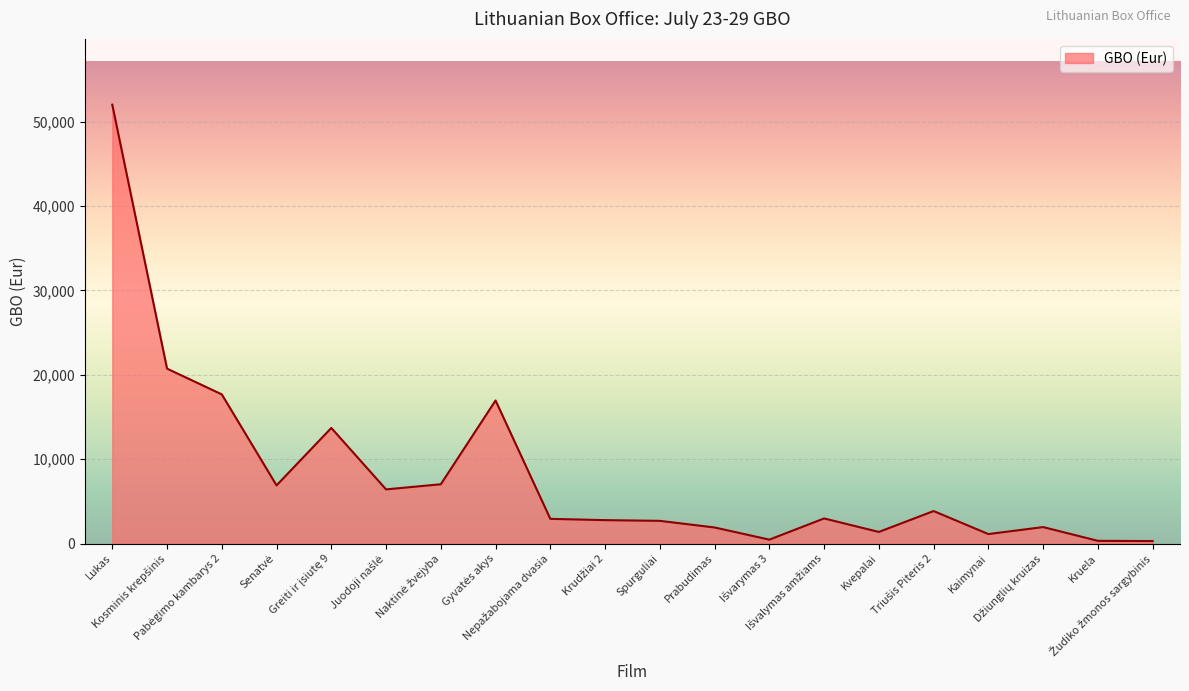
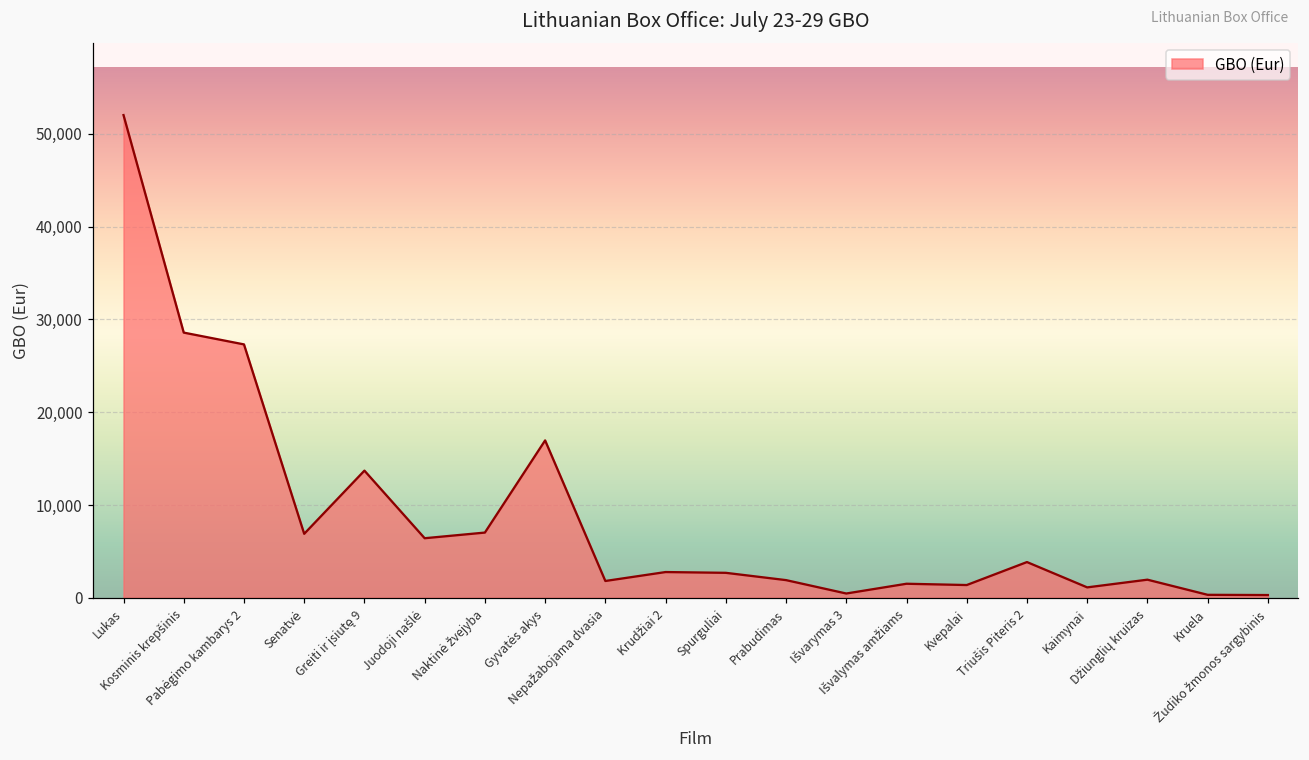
Kosminis krepšinis: 21,000 -> 29,000
Pabėgimo kambarys 2: 18,000 -> 27,000
Nepažabojama dvasia: 3,000 -> 2,000
Išvalymas amžiams: 3,000 -> 2,000
